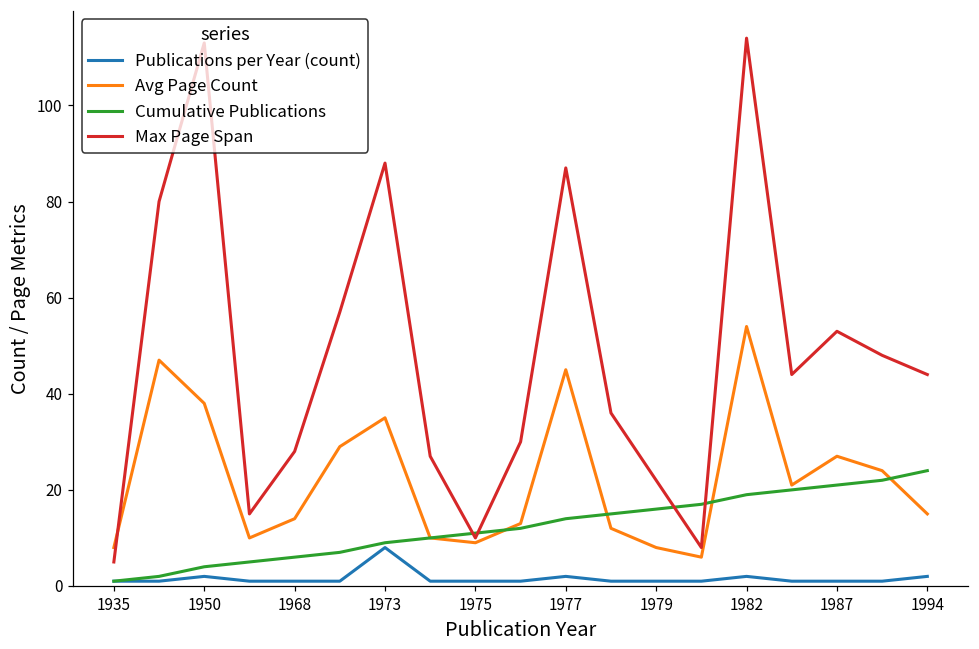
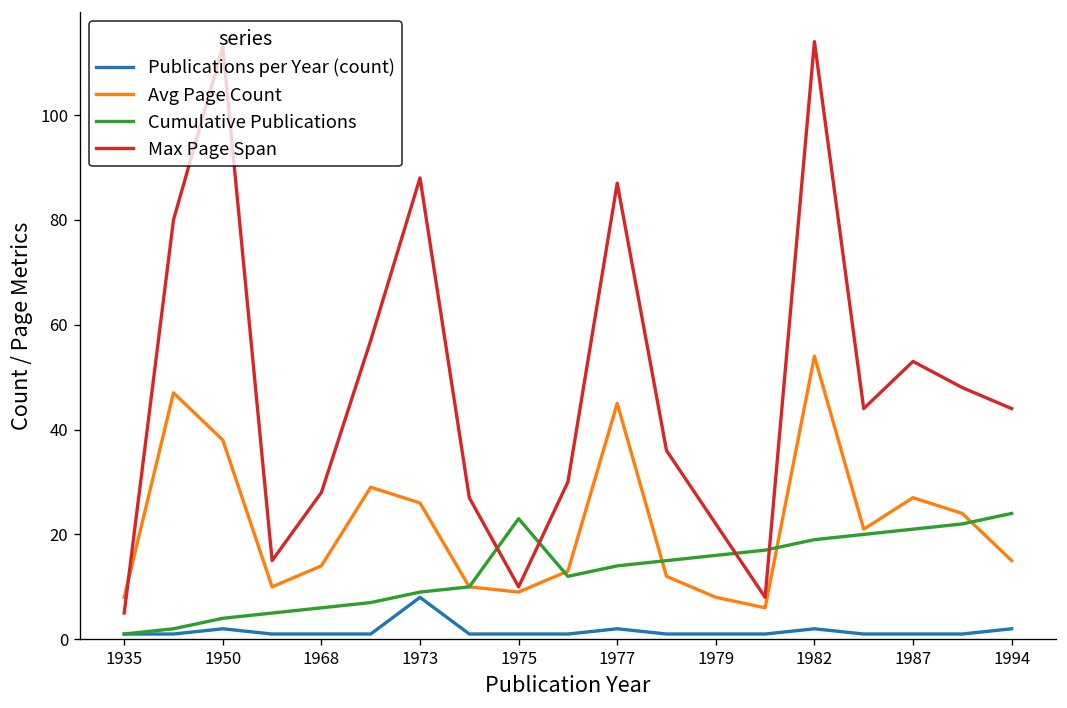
Avg Page Count, 1973: 35 -> 26
Cumulative Publications, 1975: 11 -> 23
